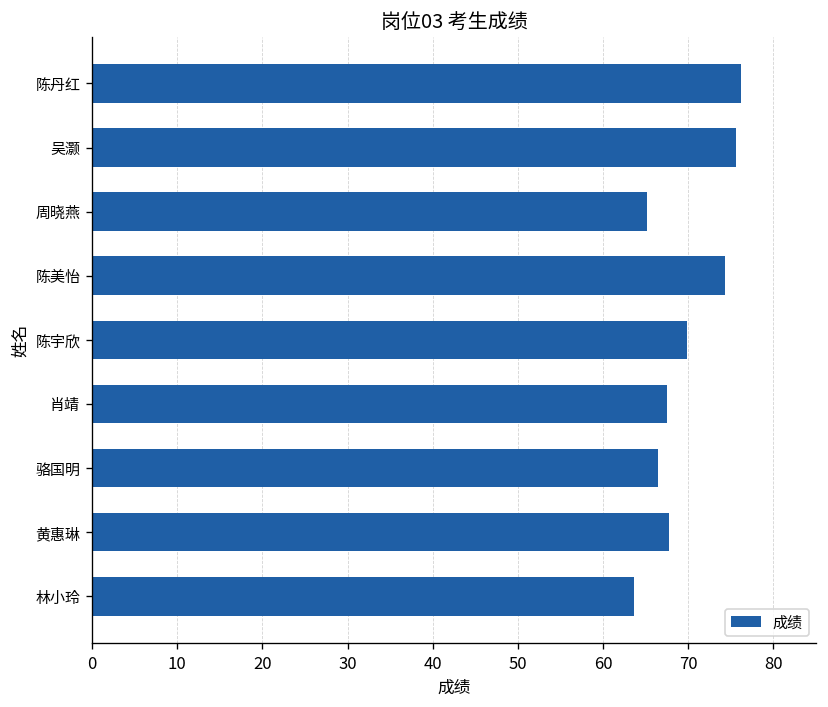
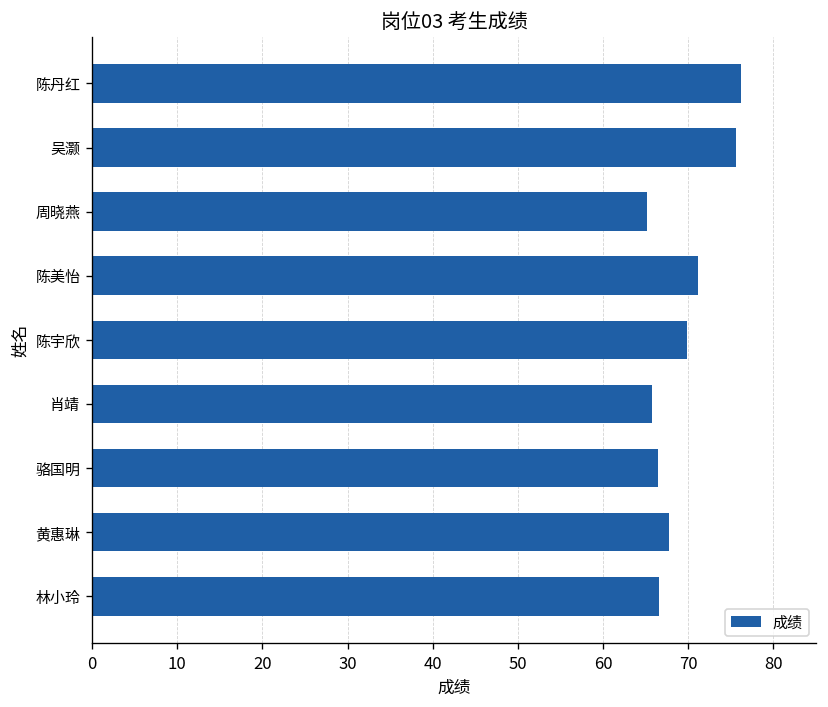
陈美怡: 74 -> 71
肖靖: 68 -> 66
林小玲: 64 -> 67
